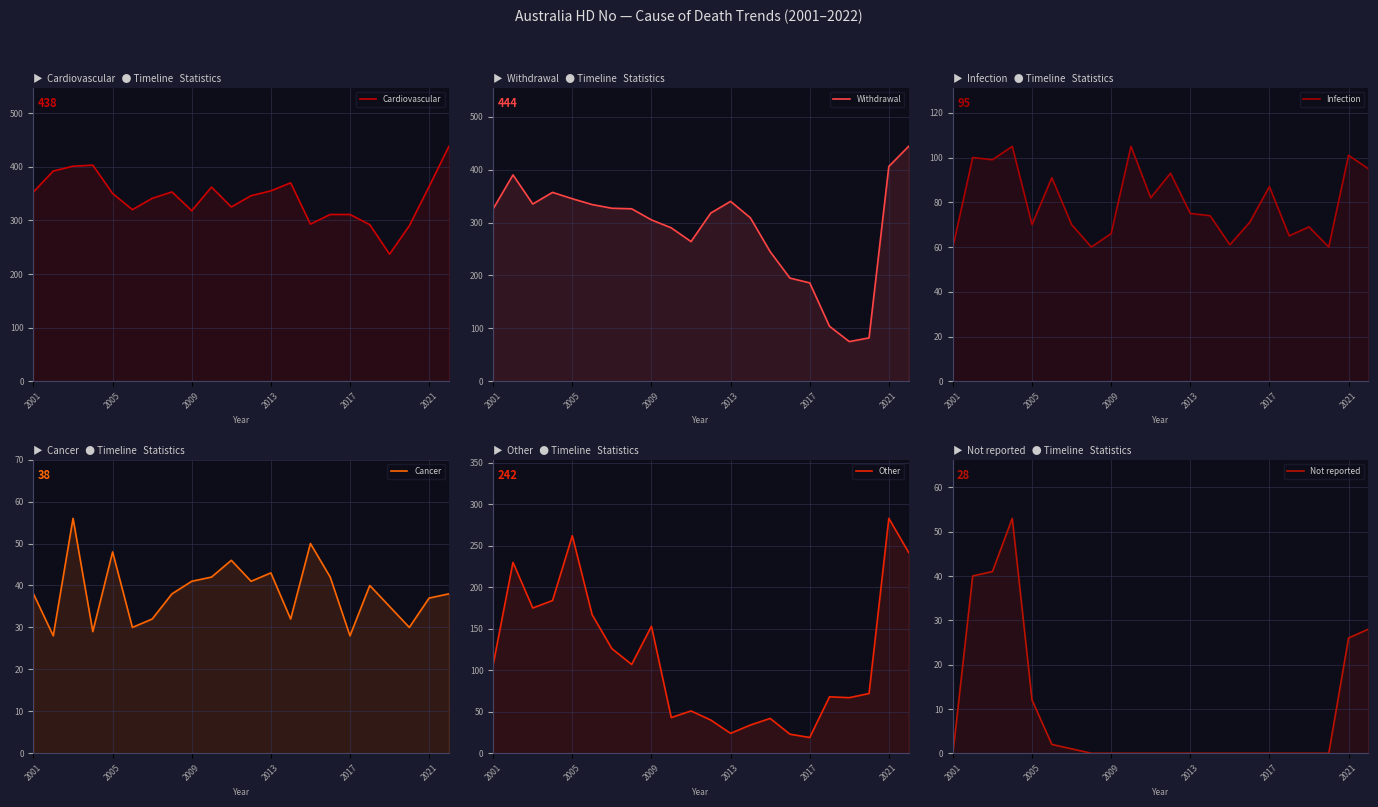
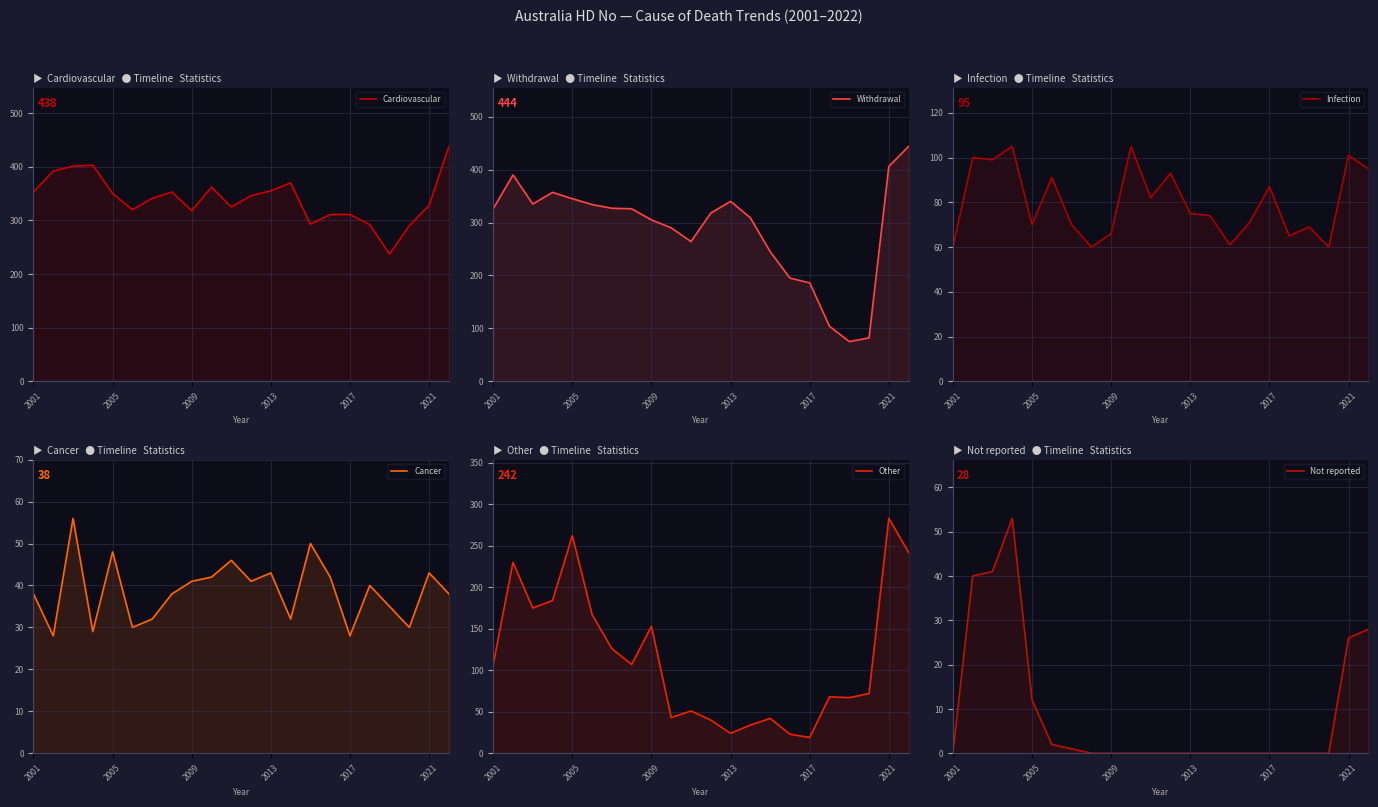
▶ Cardiovascular ● Timeline Statistics, 2021: 360 -> 330
▶ Cancer ● Timeline Statistics, 2021: 37 -> 43
